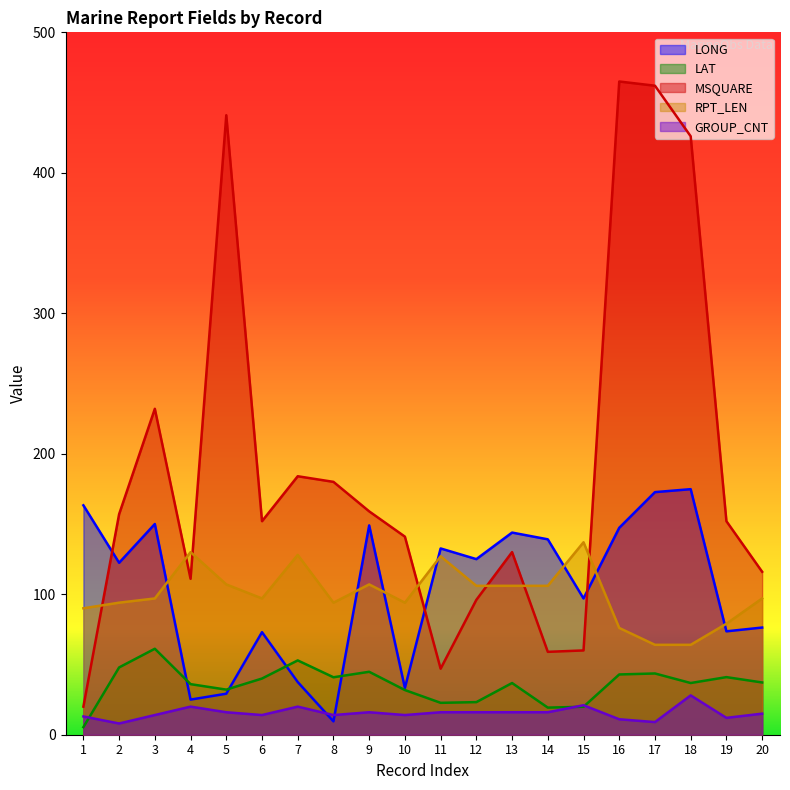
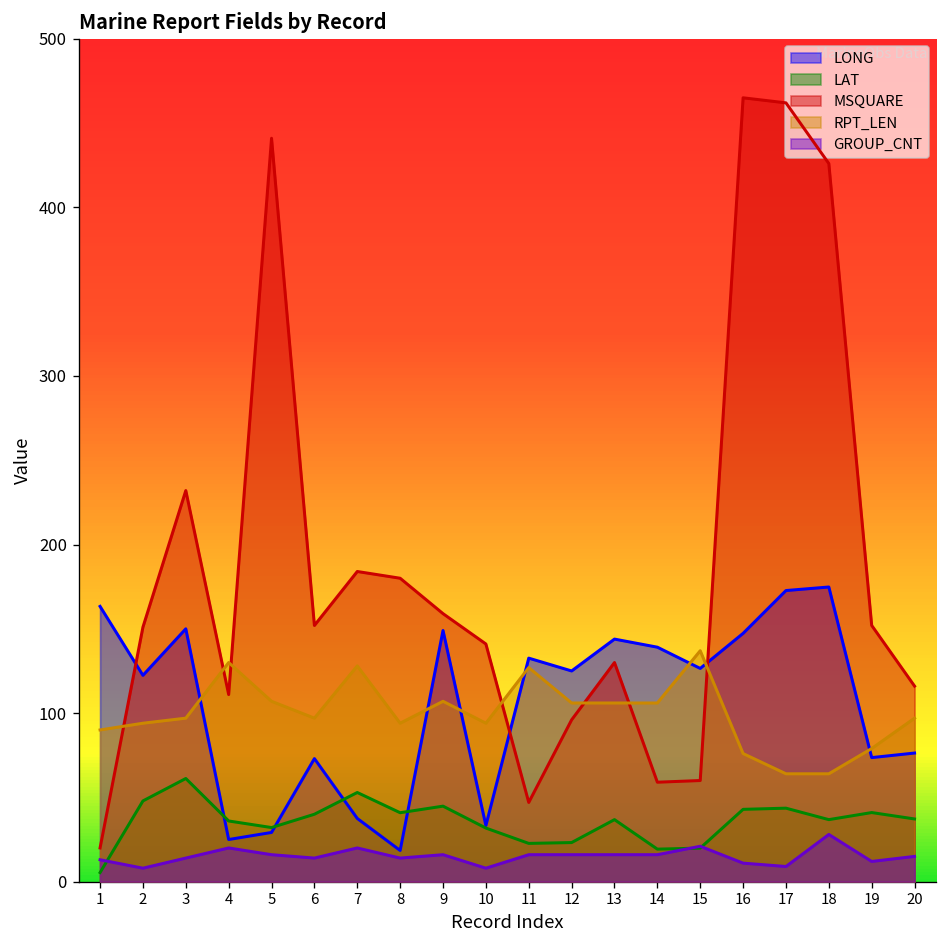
MSQUARE, 2: 157 -> 151
LONG, 8: 10 -> 19
GROUP_CNT, 10: 14 -> 8
LONG, 15: 97 -> 127
